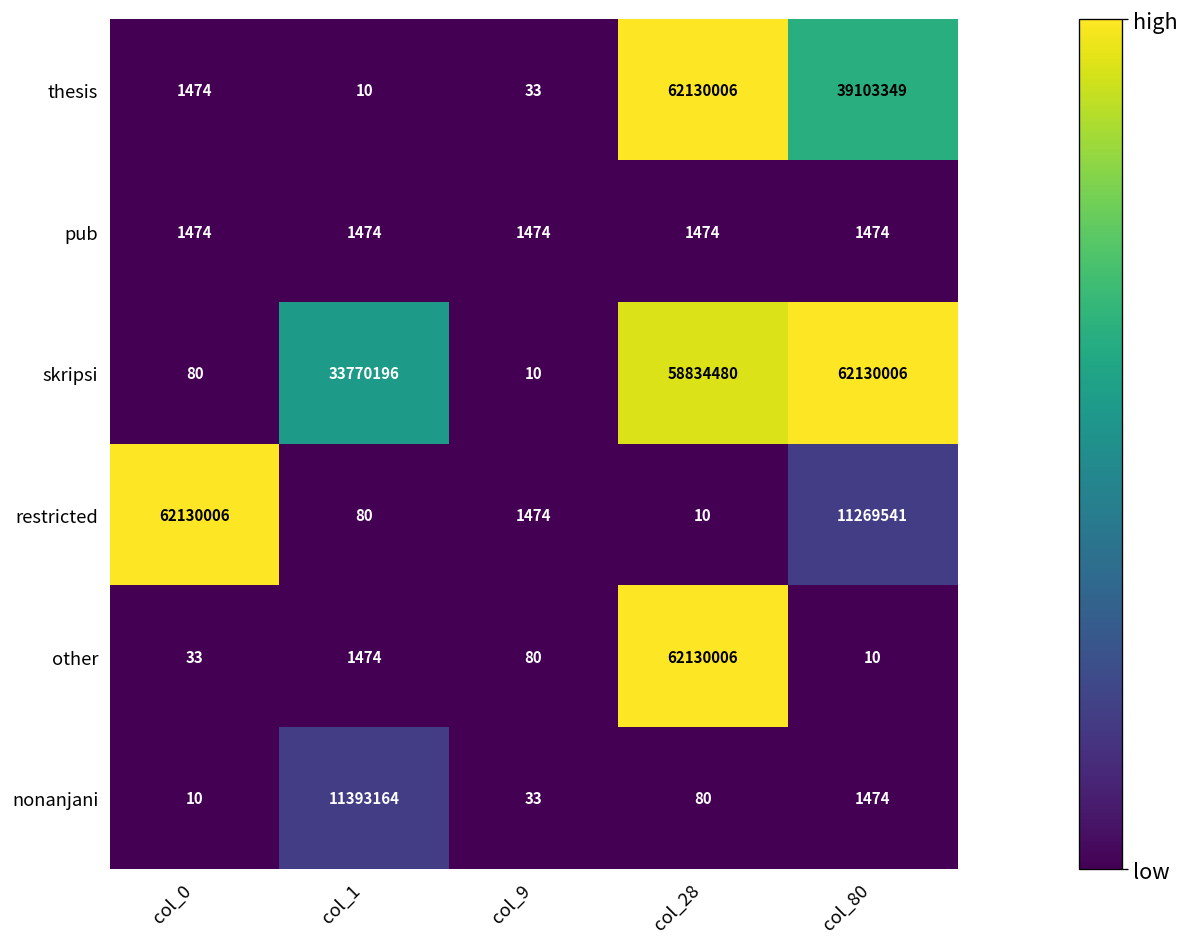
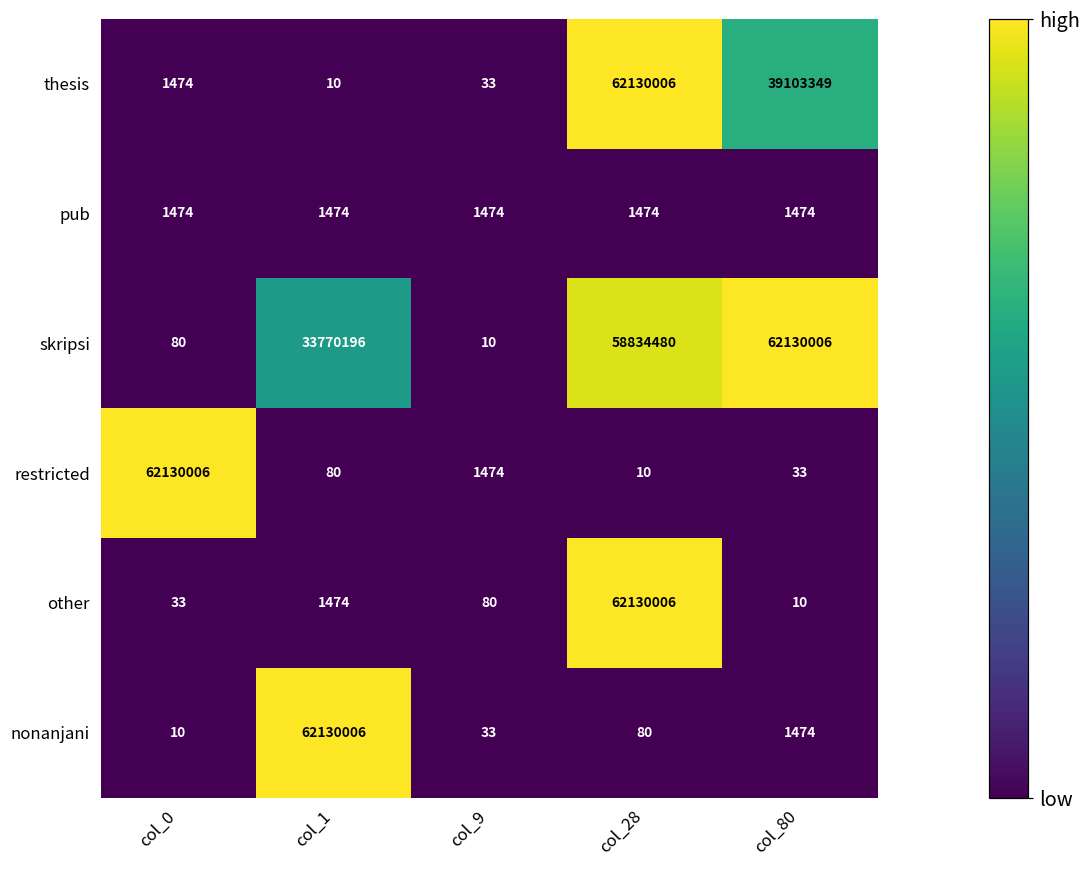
restricted, col_80: 11269541 -> 33
nonanjani, col_1: 11393164 -> 62130006
